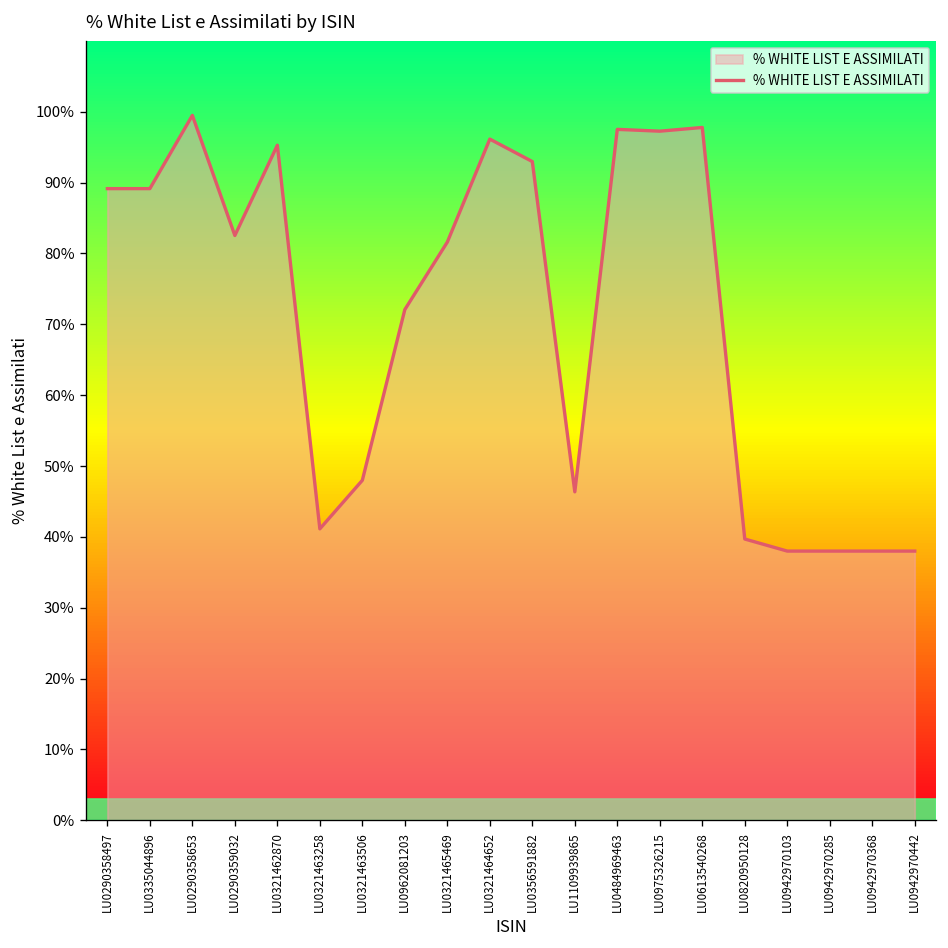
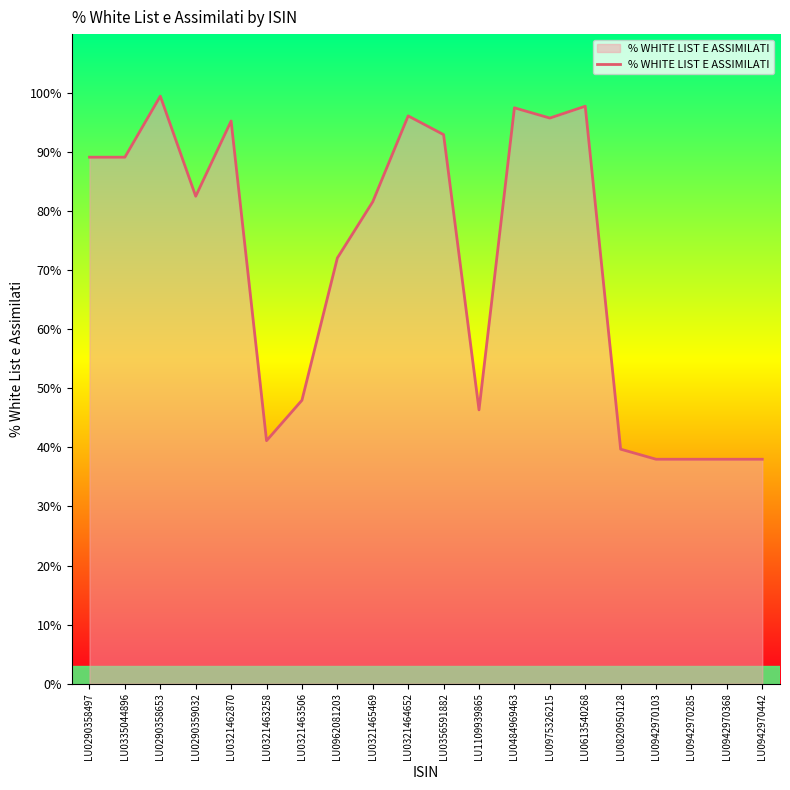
LU0975326215: 97% -> 96%
